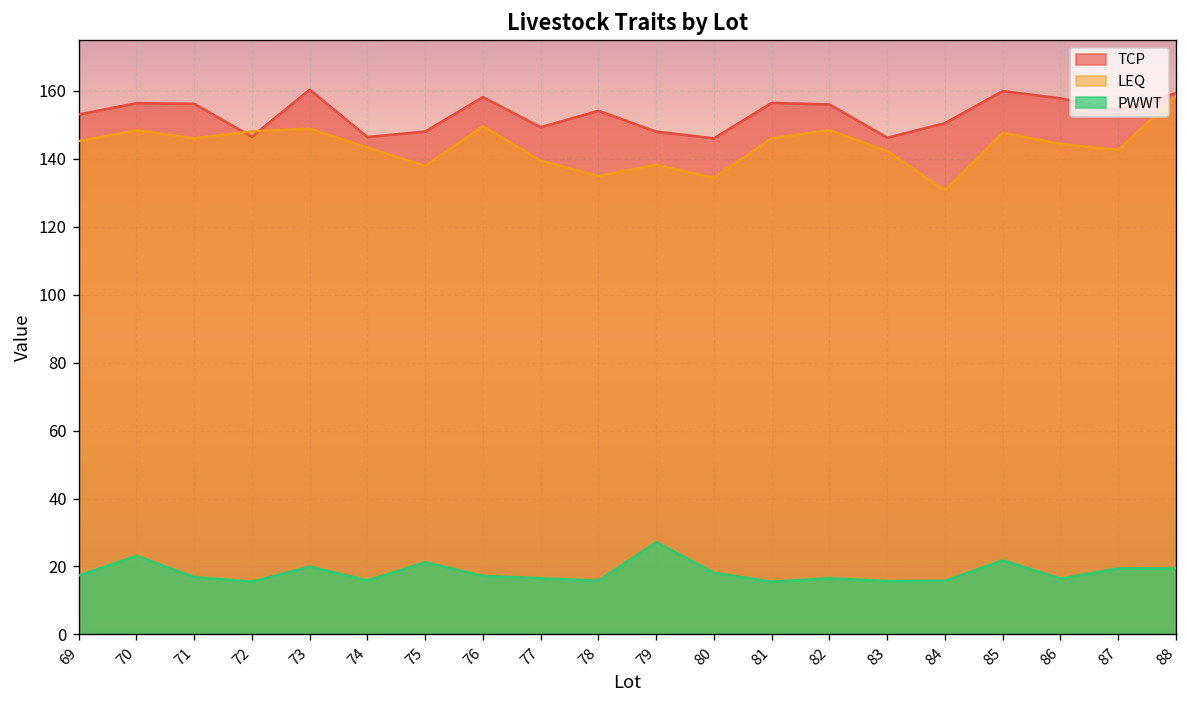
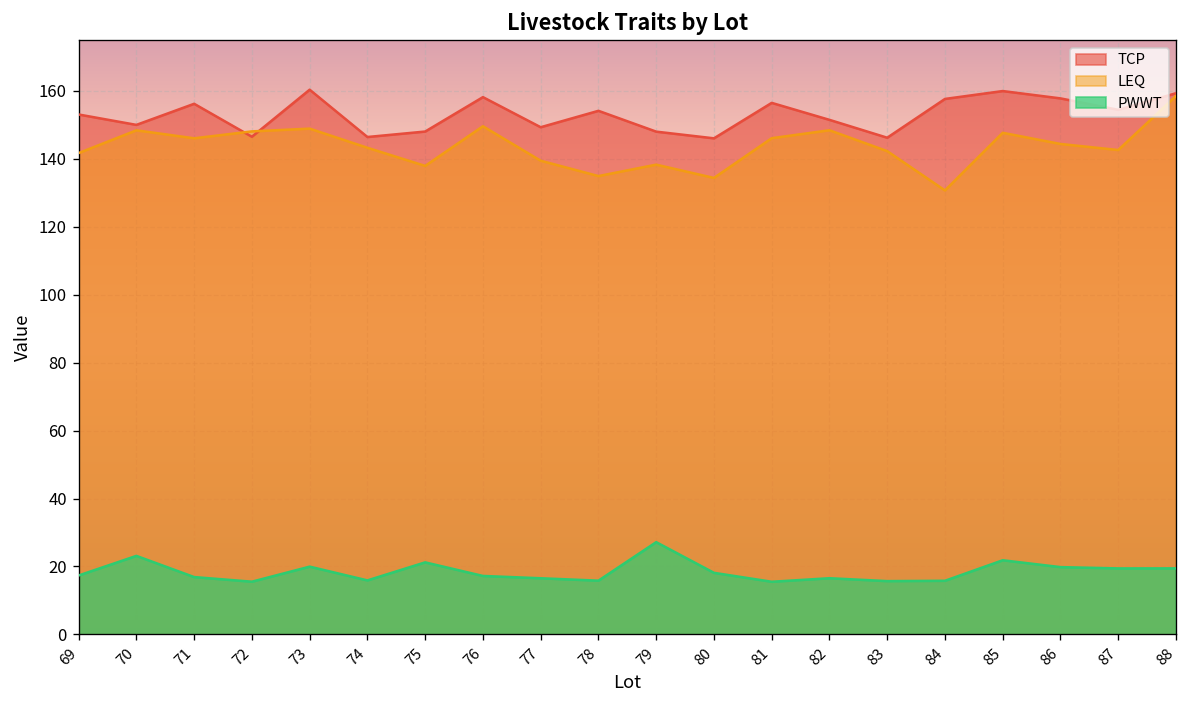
LEQ, 69: 145 -> 142
TCP, 70: 156 -> 150
TCP, 82: 156 -> 151
TCP, 84: 151 -> 158
PWWT, 86: 16 -> 20
